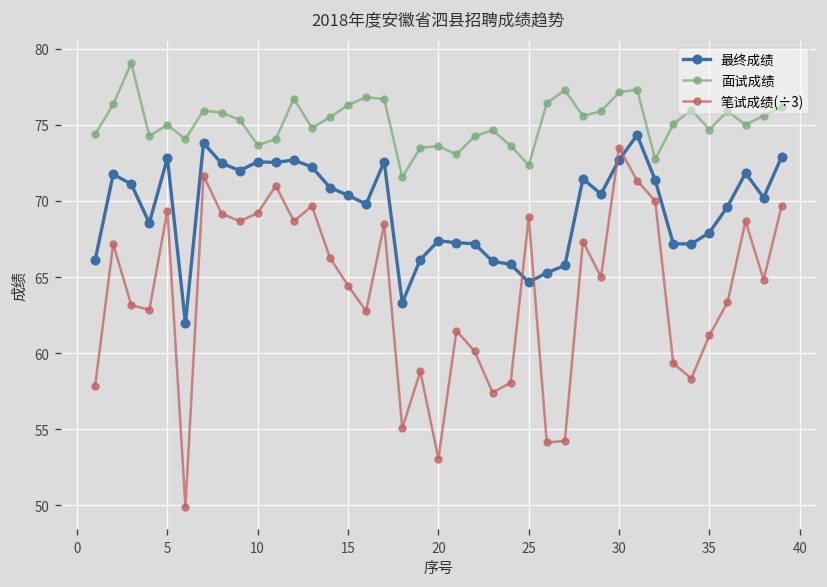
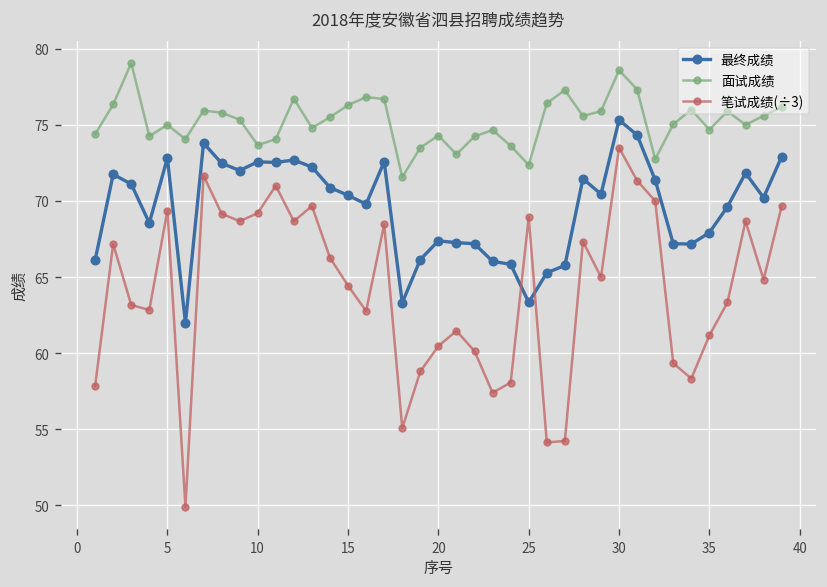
面试成绩, 20: 73.6 -> 74.3
笔试成绩(÷3), 20: 53.1 -> 60.5
最终成绩, 25: 64.7 -> 63.3
最终成绩, 30: 72.7 -> 75.3
面试成绩, 30: 77.1 -> 78.6
